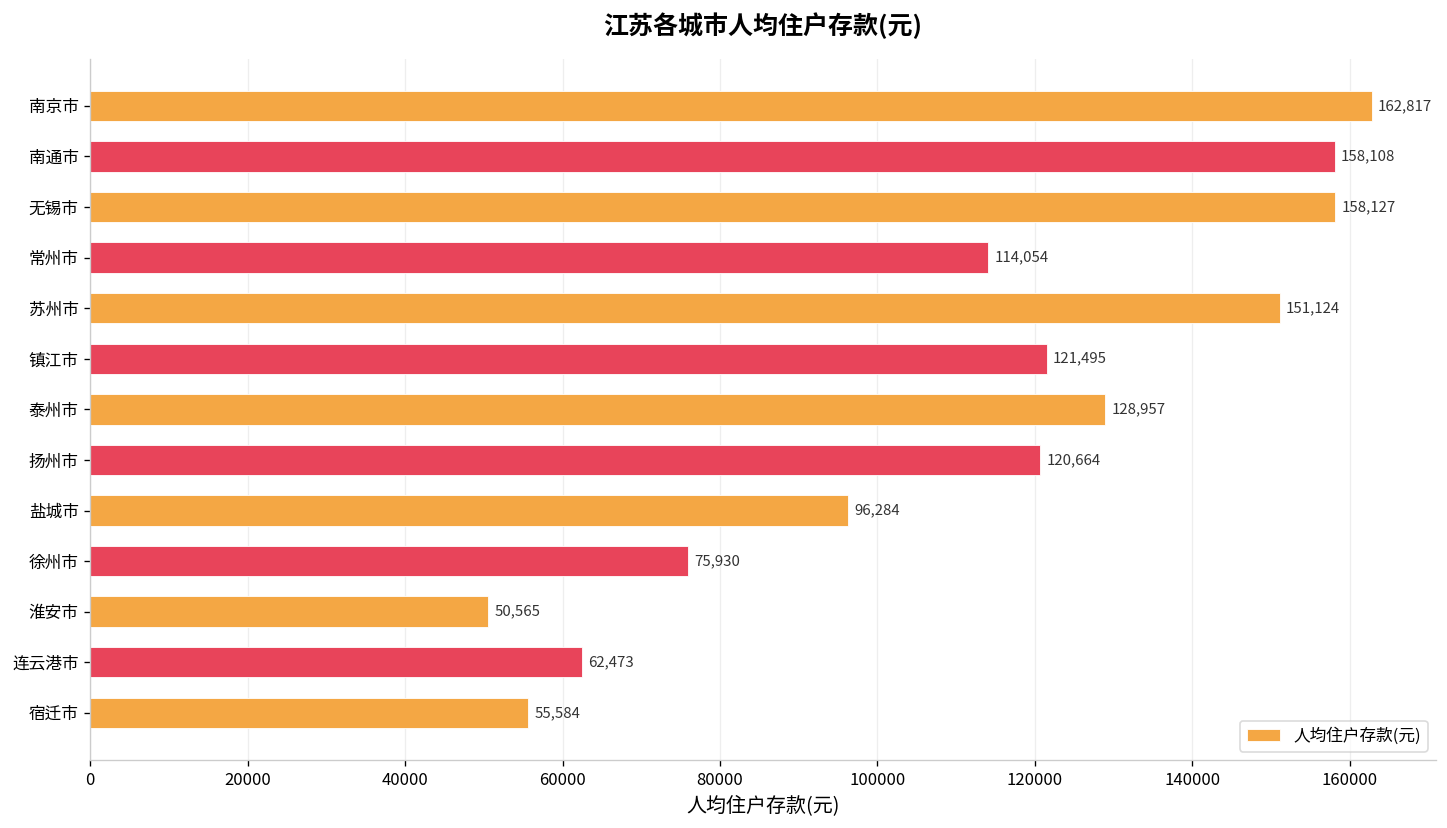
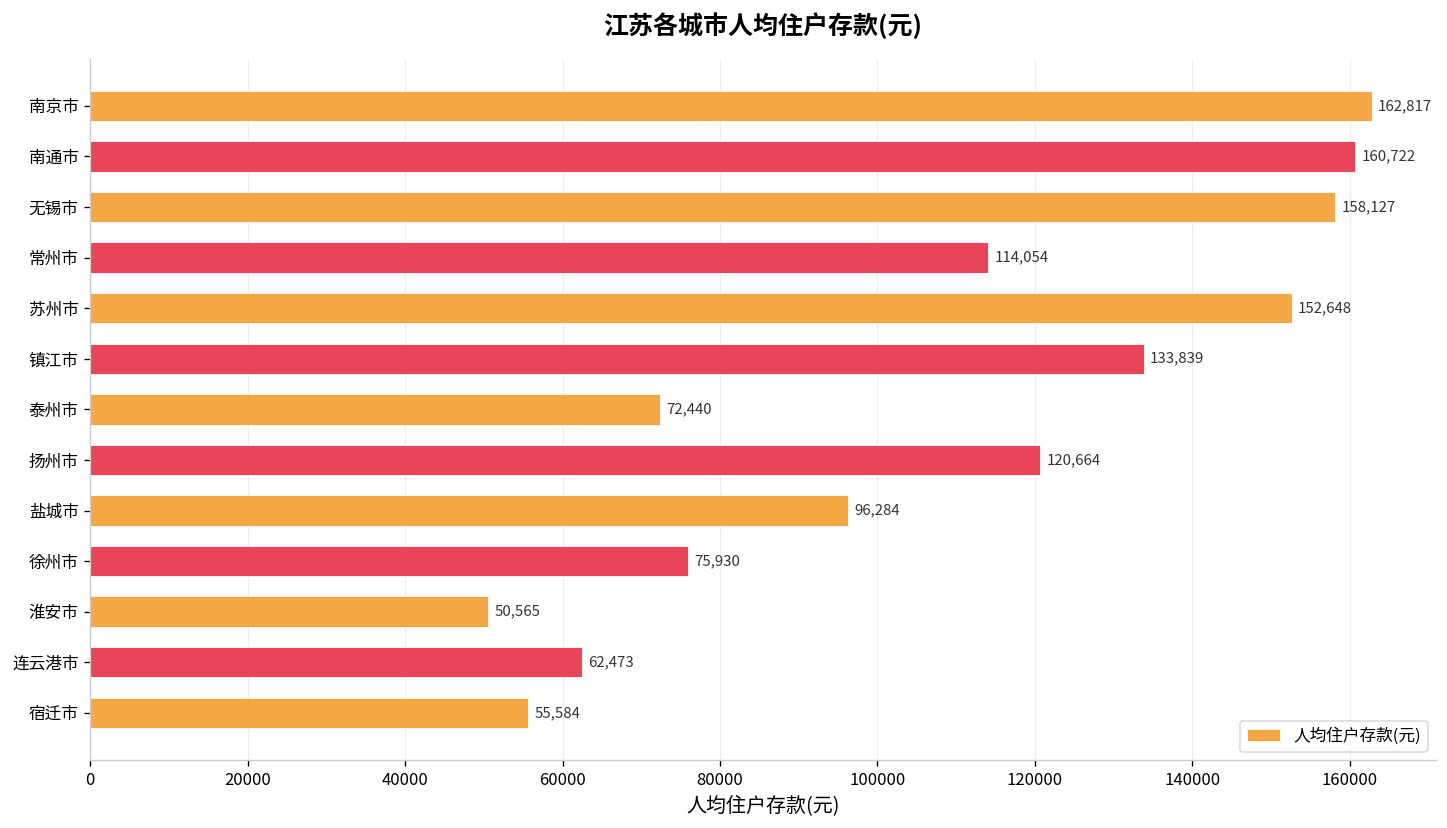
南通市: 158,108 -> 160,722
苏州市: 151,124 -> 152,648
镇江市: 121,495 -> 133,839
泰州市: 128,957 -> 72,440
